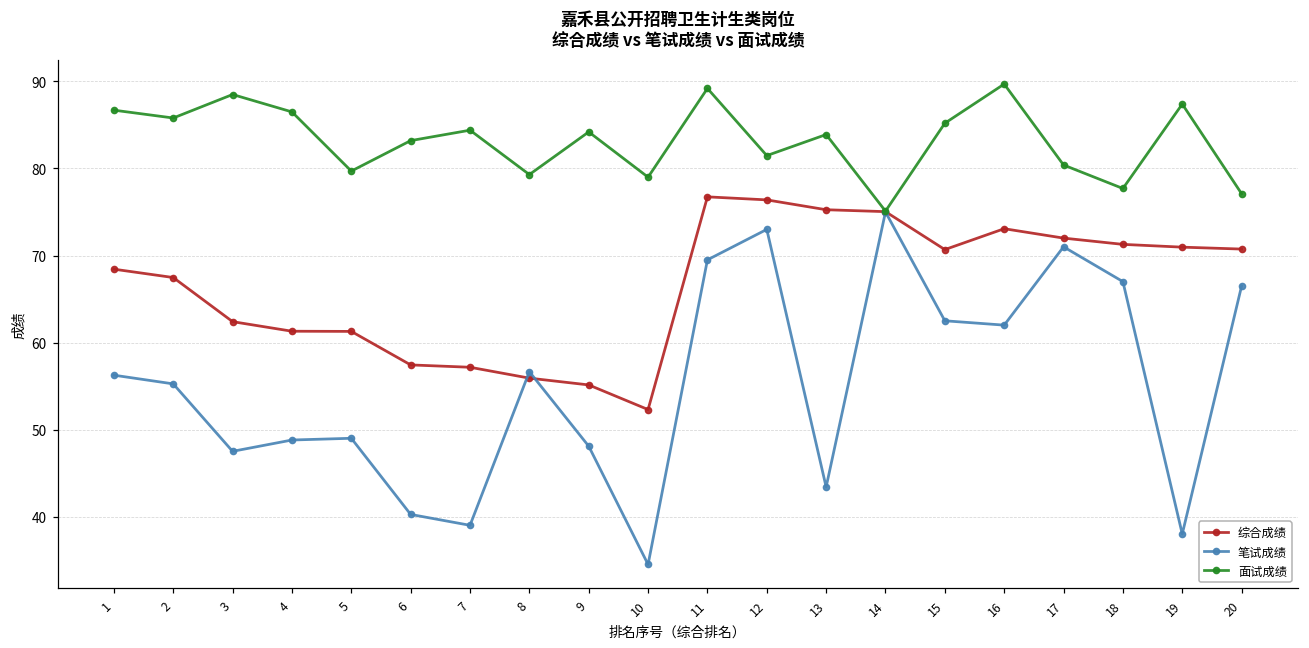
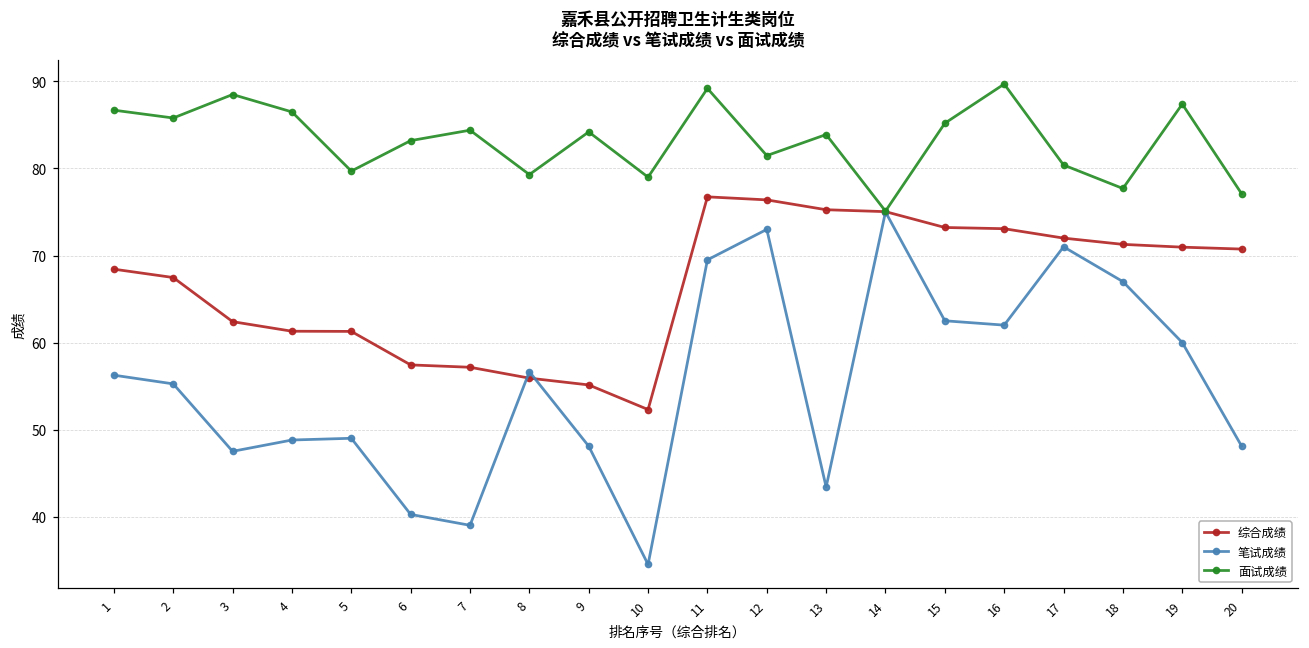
综合成绩, 15: 71 -> 73
笔试成绩, 19: 38 -> 60
笔试成绩, 20: 67 -> 48
